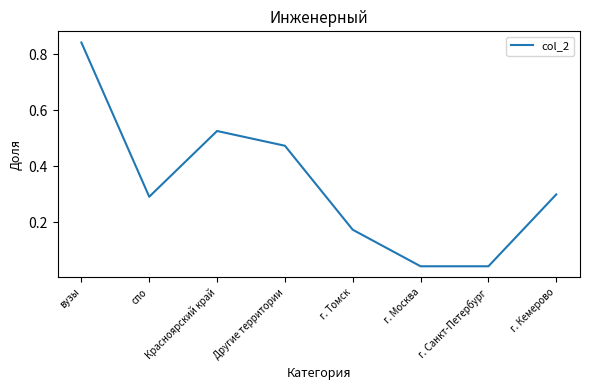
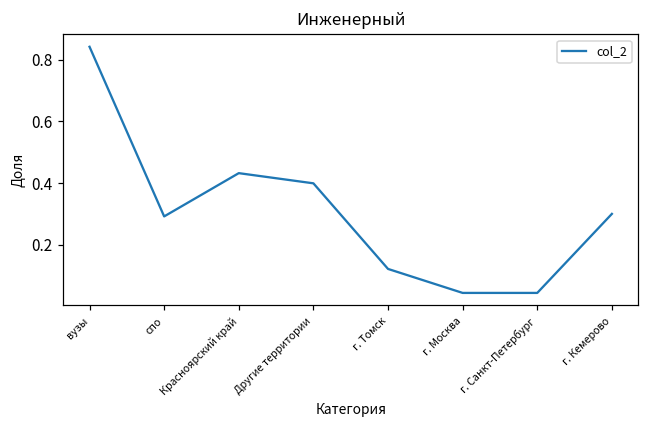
Красноярский край: 0.53 -> 0.43
Другие территории: 0.47 -> 0.40
г. Томск: 0.17 -> 0.12
